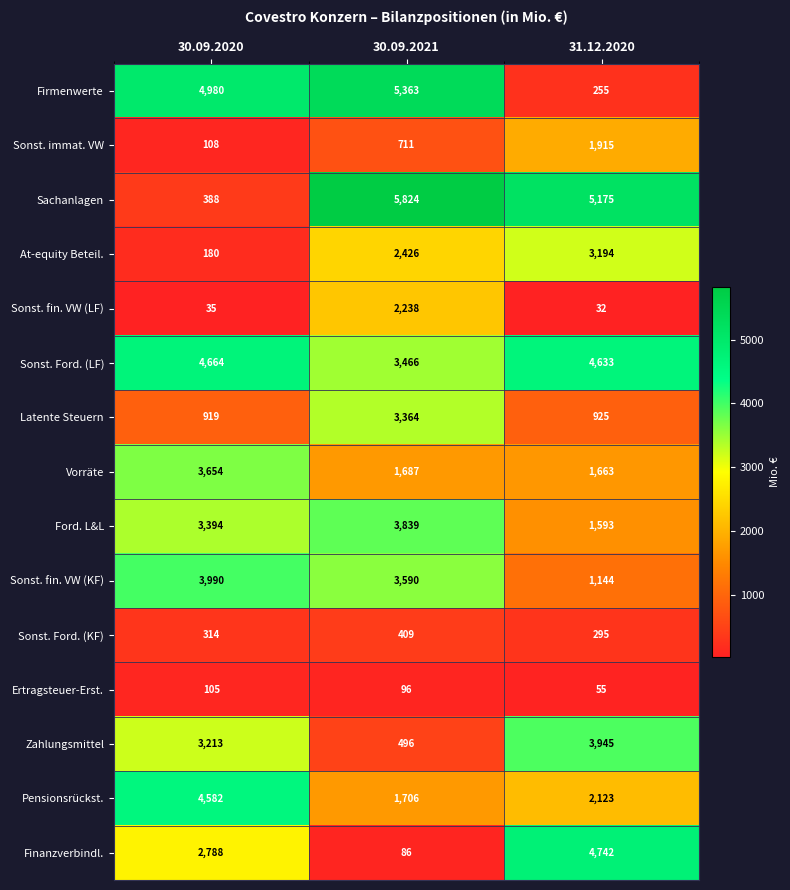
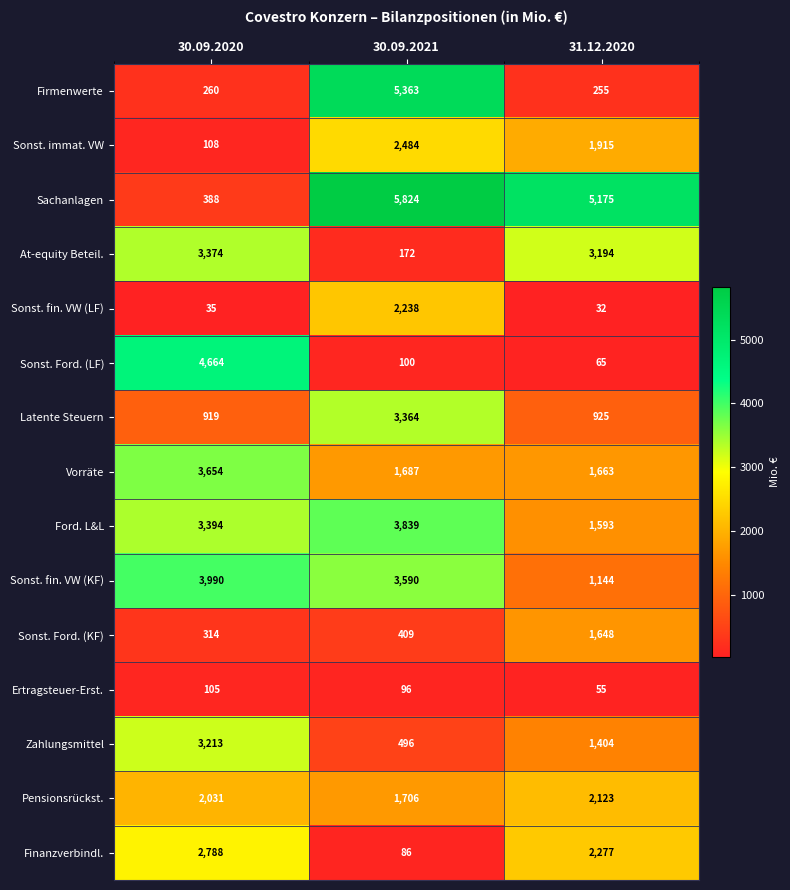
Firmenwerte, 30.09.2020: 4,980 -> 260
Sonst. immat. VW, 30.09.2021: 711 -> 2,484
At-equity Beteil., 30.09.2020: 180 -> 3,374
At-equity Beteil., 30.09.2021: 2,426 -> 172
Sonst. Ford. (LF), 30.09.2021: 3,466 -> 100
Sonst. Ford. (LF), 31.12.2020: 4,633 -> 65
Sonst. Ford. (KF), 31.12.2020: 295 -> 1,648
Zahlungsmittel, 31.12.2020: 3,945 -> 1,404
Pensionsrückst., 30.09.2020: 4,582 -> 2,031
Finanzverbindl., 31.12.2020: 4,742 -> 2,277
